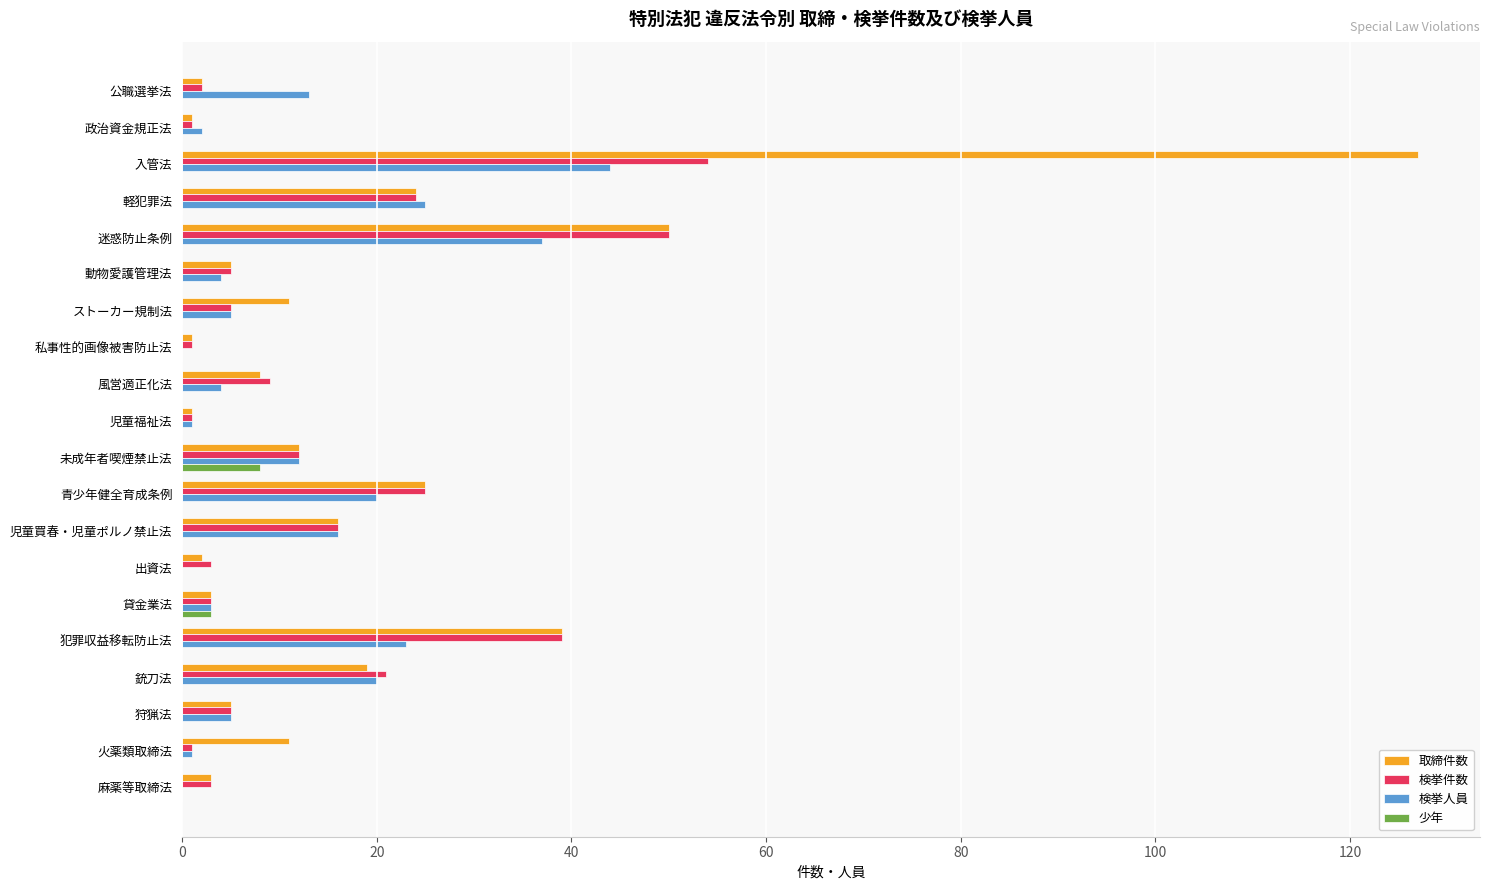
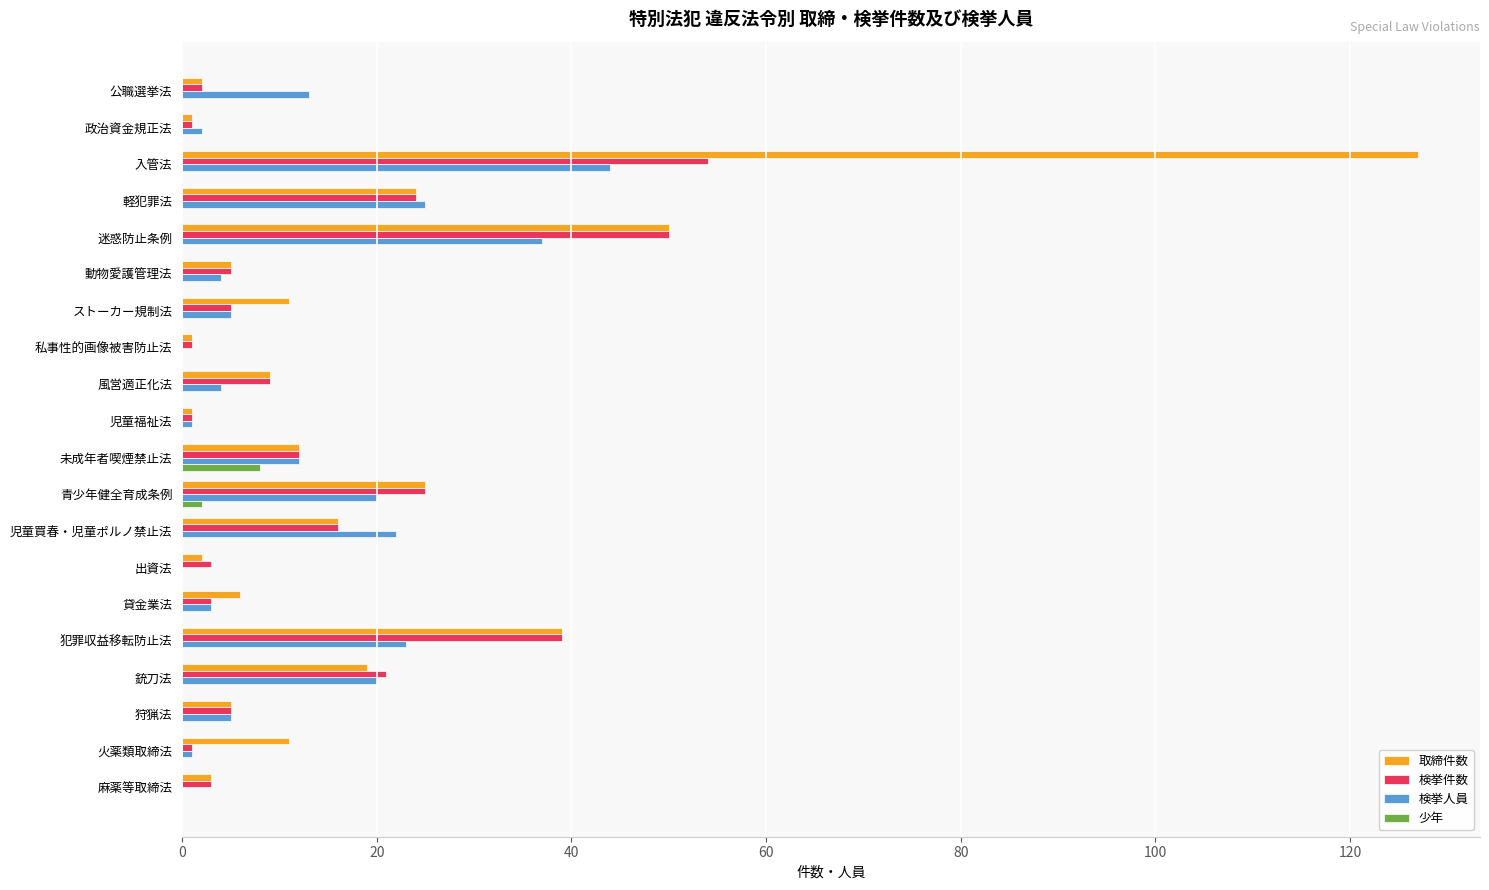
取締件数, 風営適正化法: 8 -> 9
少年, 青少年健全育成条例: 0 -> 2
検挙人員, 児童買春・児童ポルノ禁止法: 16 -> 22
取締件数, 貸金業法: 3 -> 6
少年, 貸金業法: 3 -> 0
